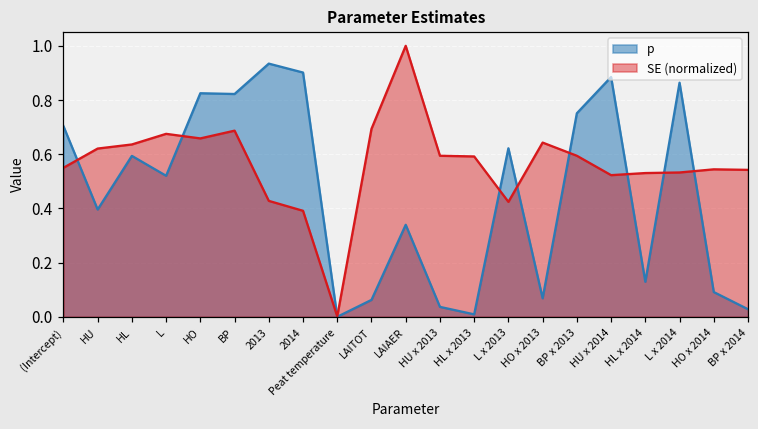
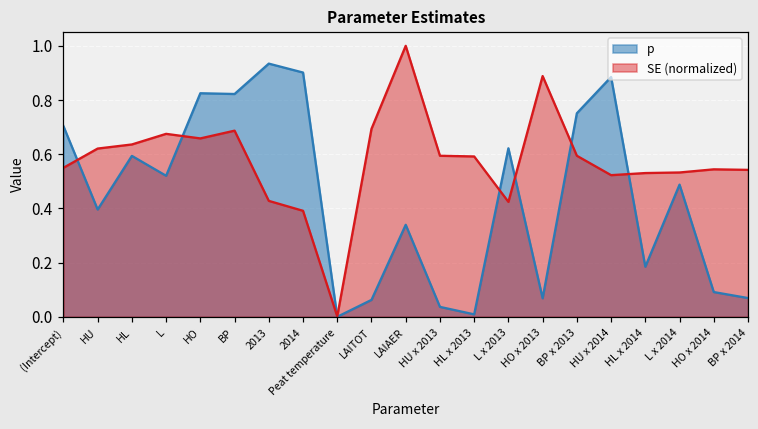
SE (normalized), HO x 2013: 0.64 -> 0.89
p, HL x 2014: 0.13 -> 0.18
p, L x 2014: 0.86 -> 0.49
p, BP x 2014: 0.03 -> 0.07
